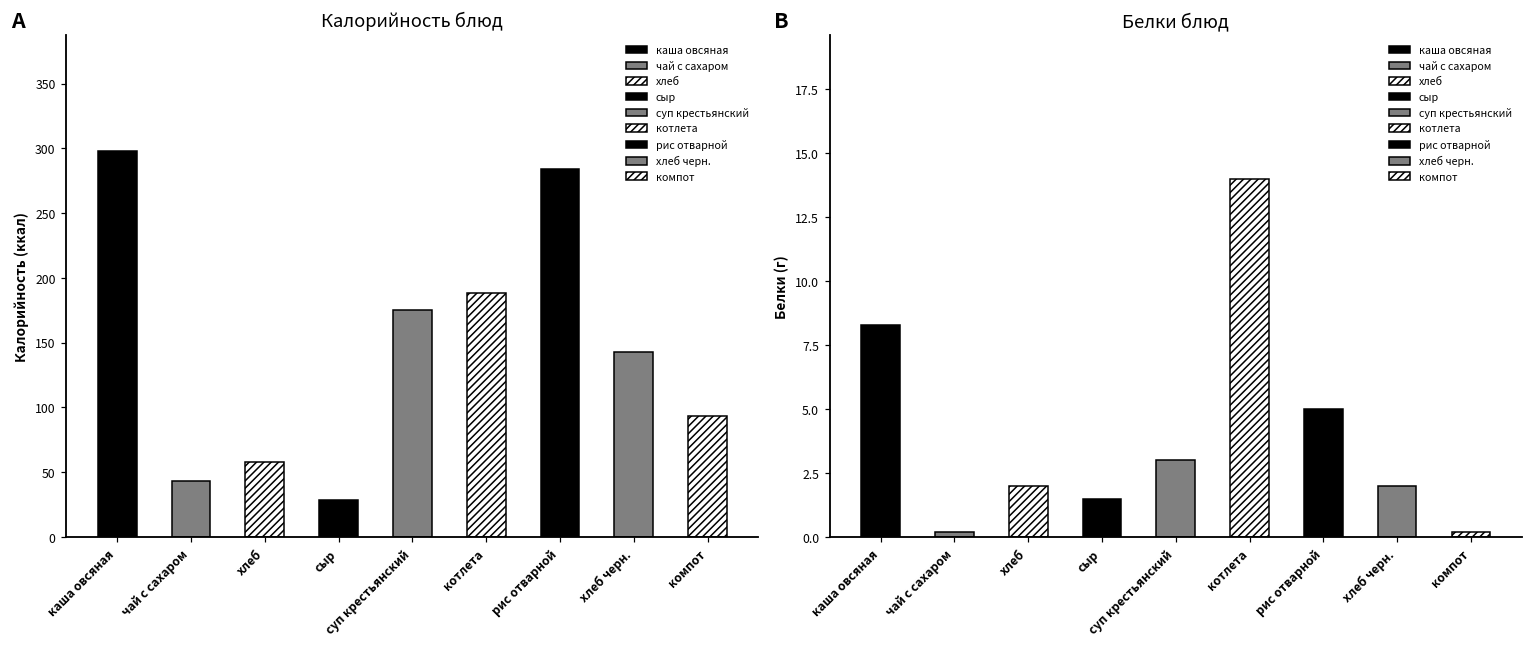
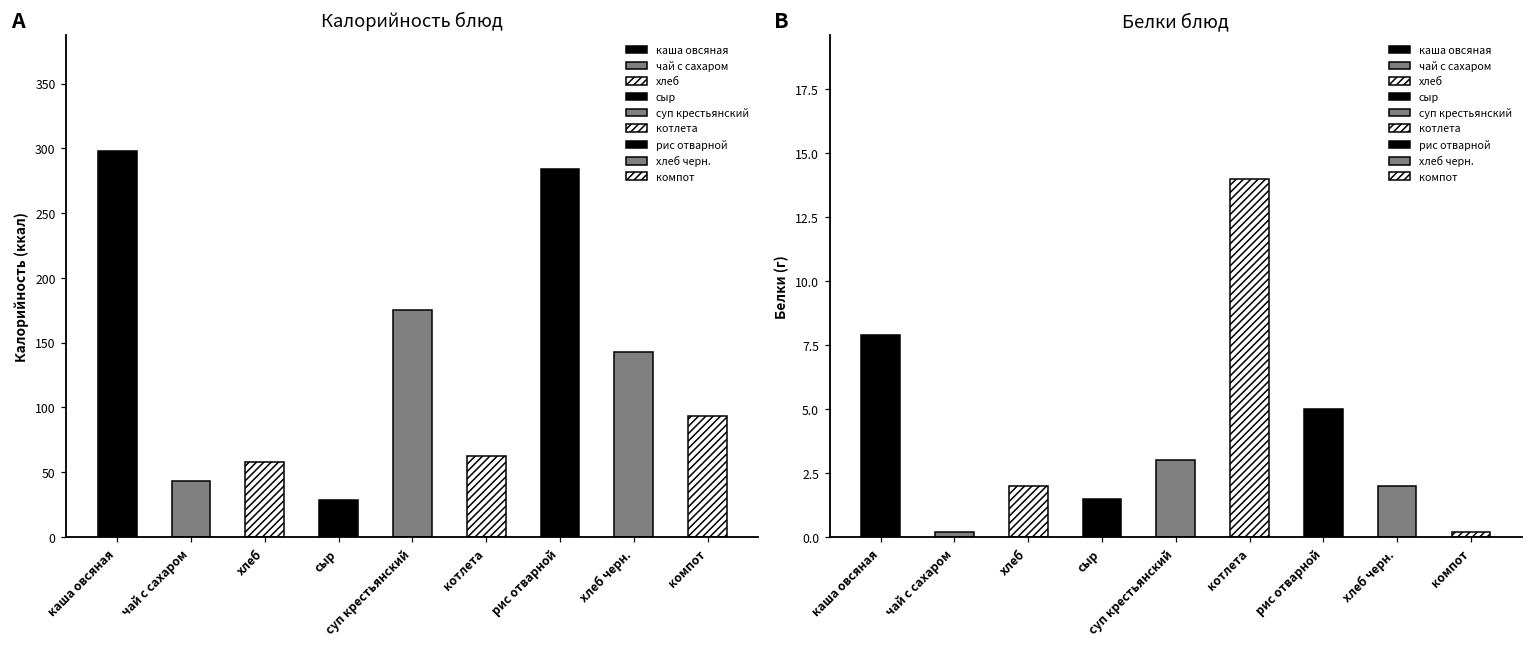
Калорийность блюд, котлета: 188 -> 63
Белки блюд, каша овсяная: 8.3 -> 7.9
